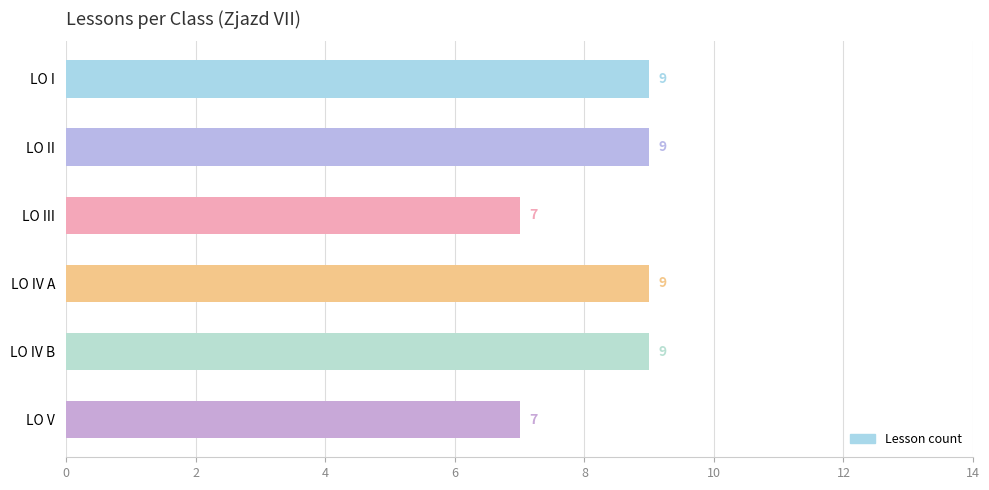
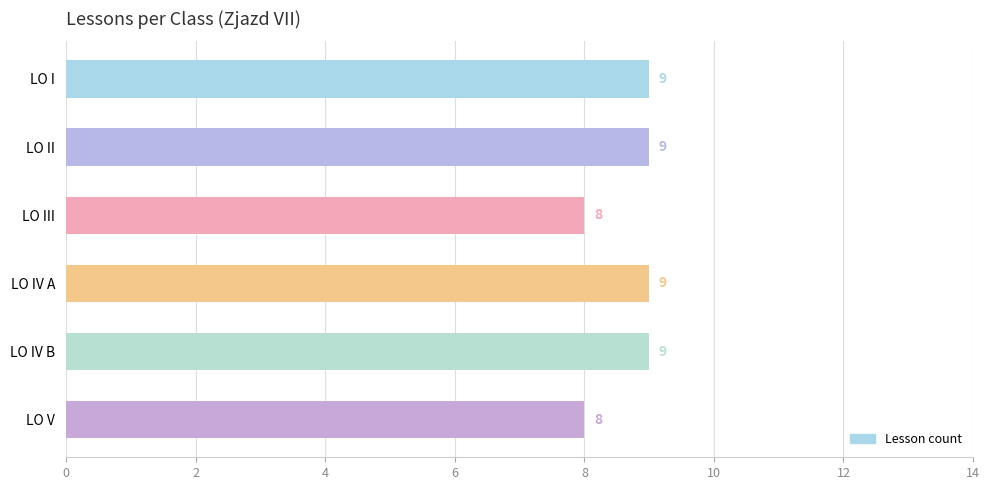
LO III: 7 -> 8
LO V: 7 -> 8
